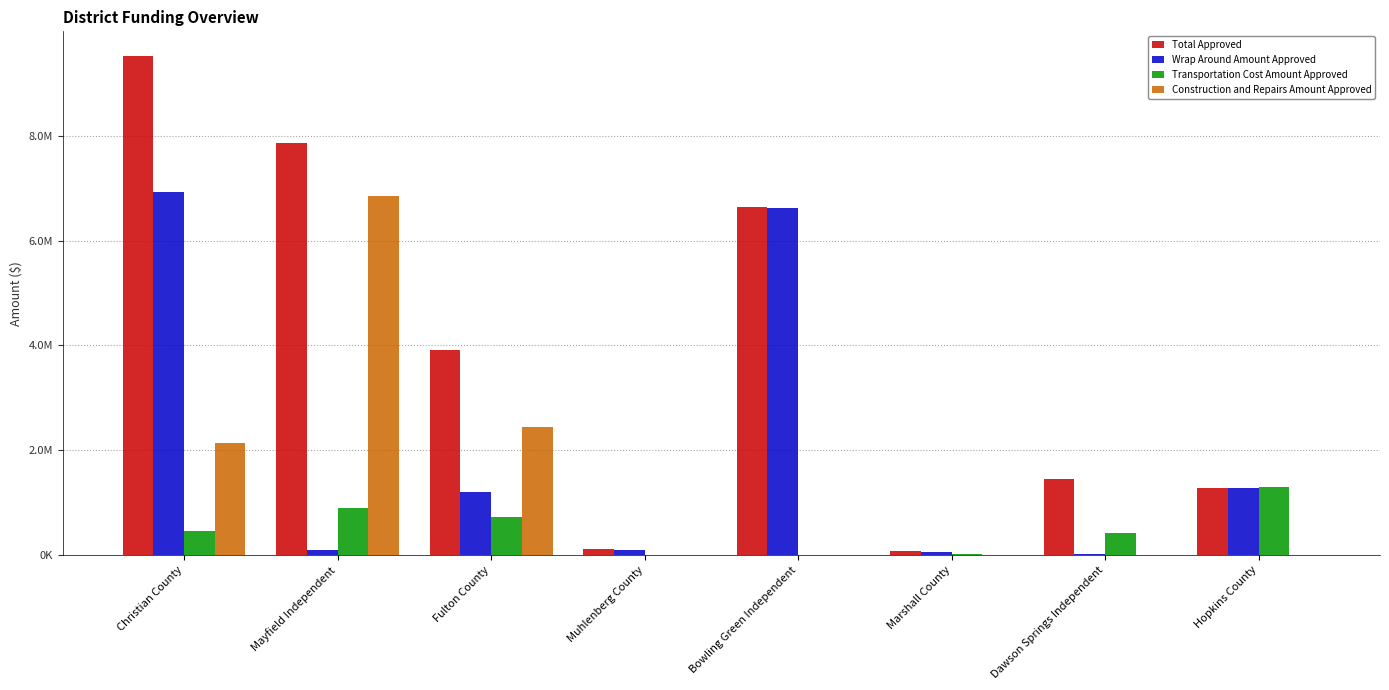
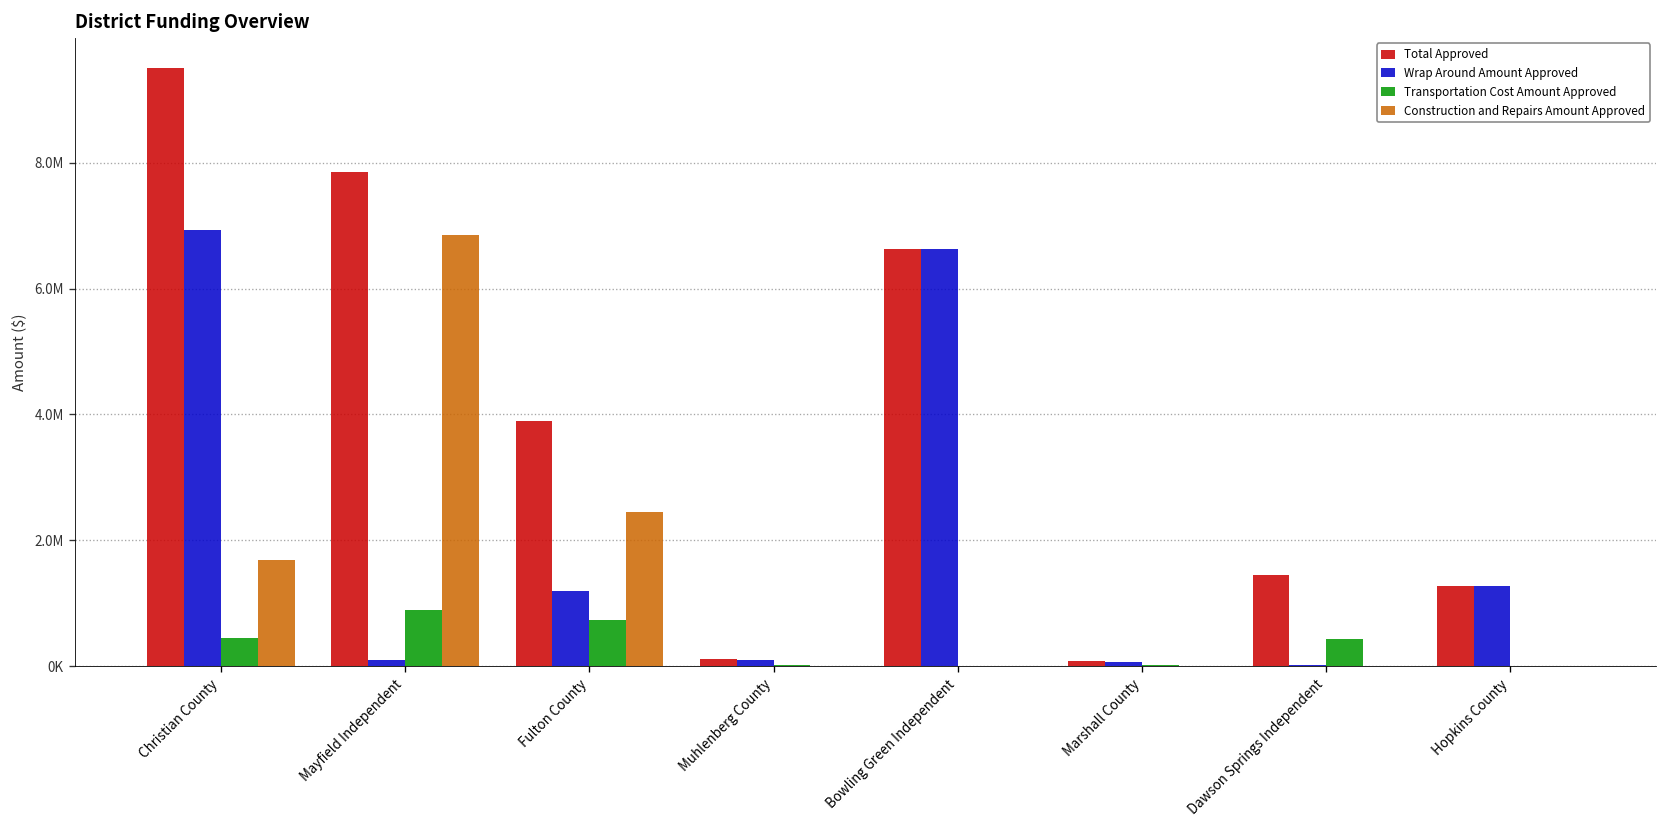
Construction and Repairs Amount Approved, Christian County: 2100000 -> 1700000
Transportation Cost Amount Approved, Hopkins County: 1300000 -> 0
